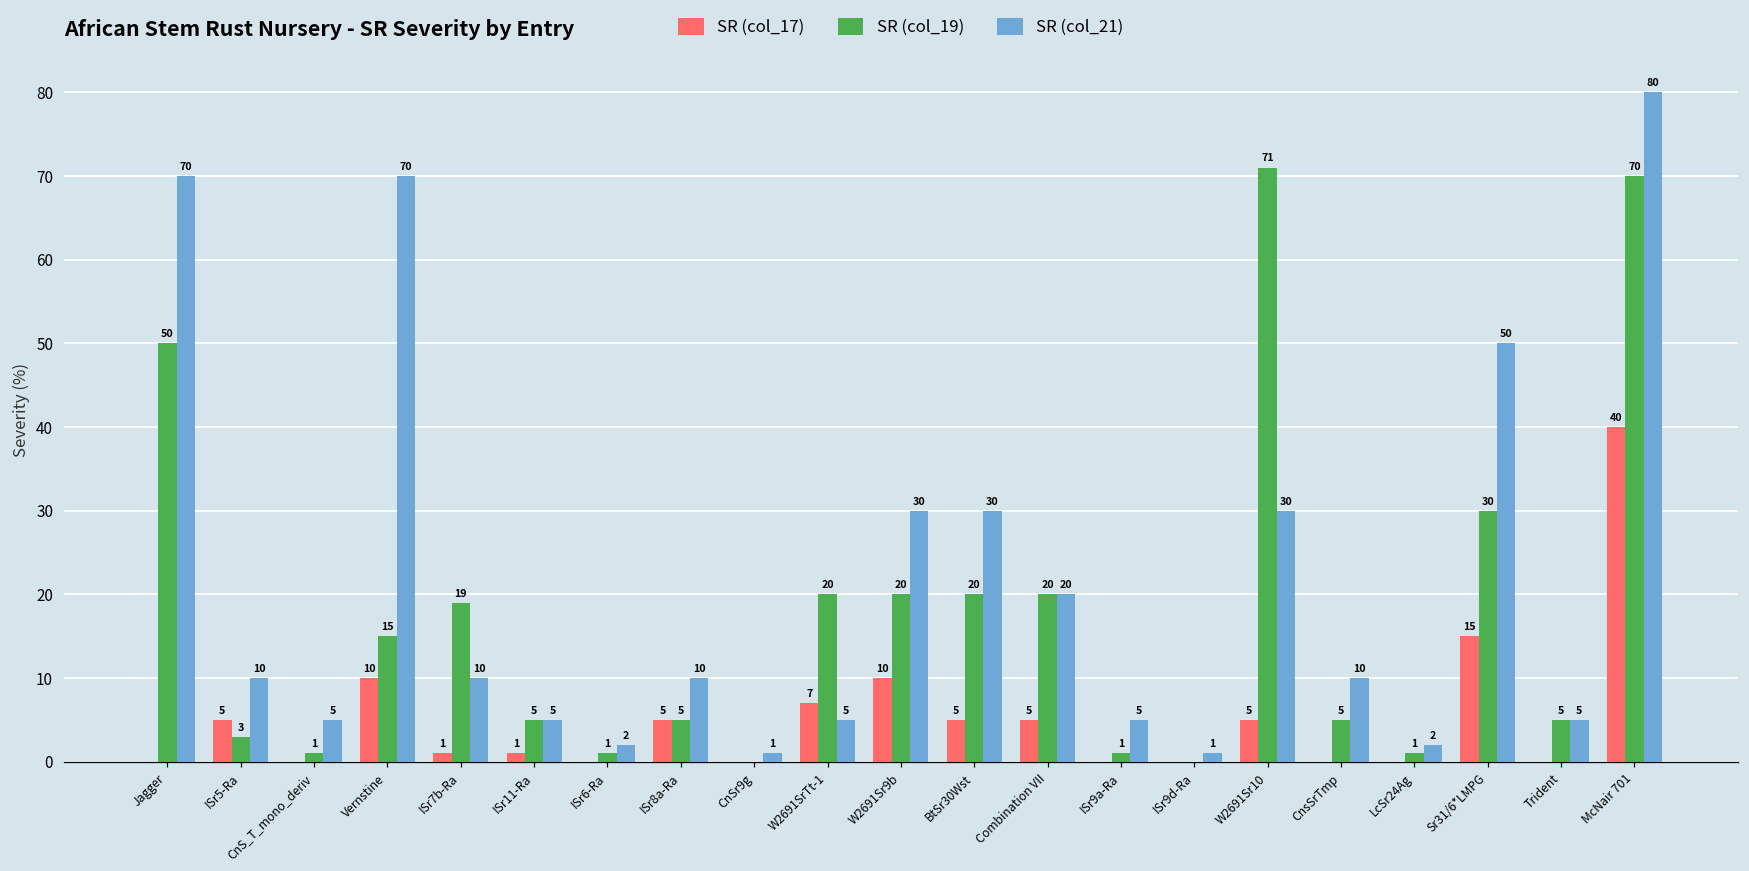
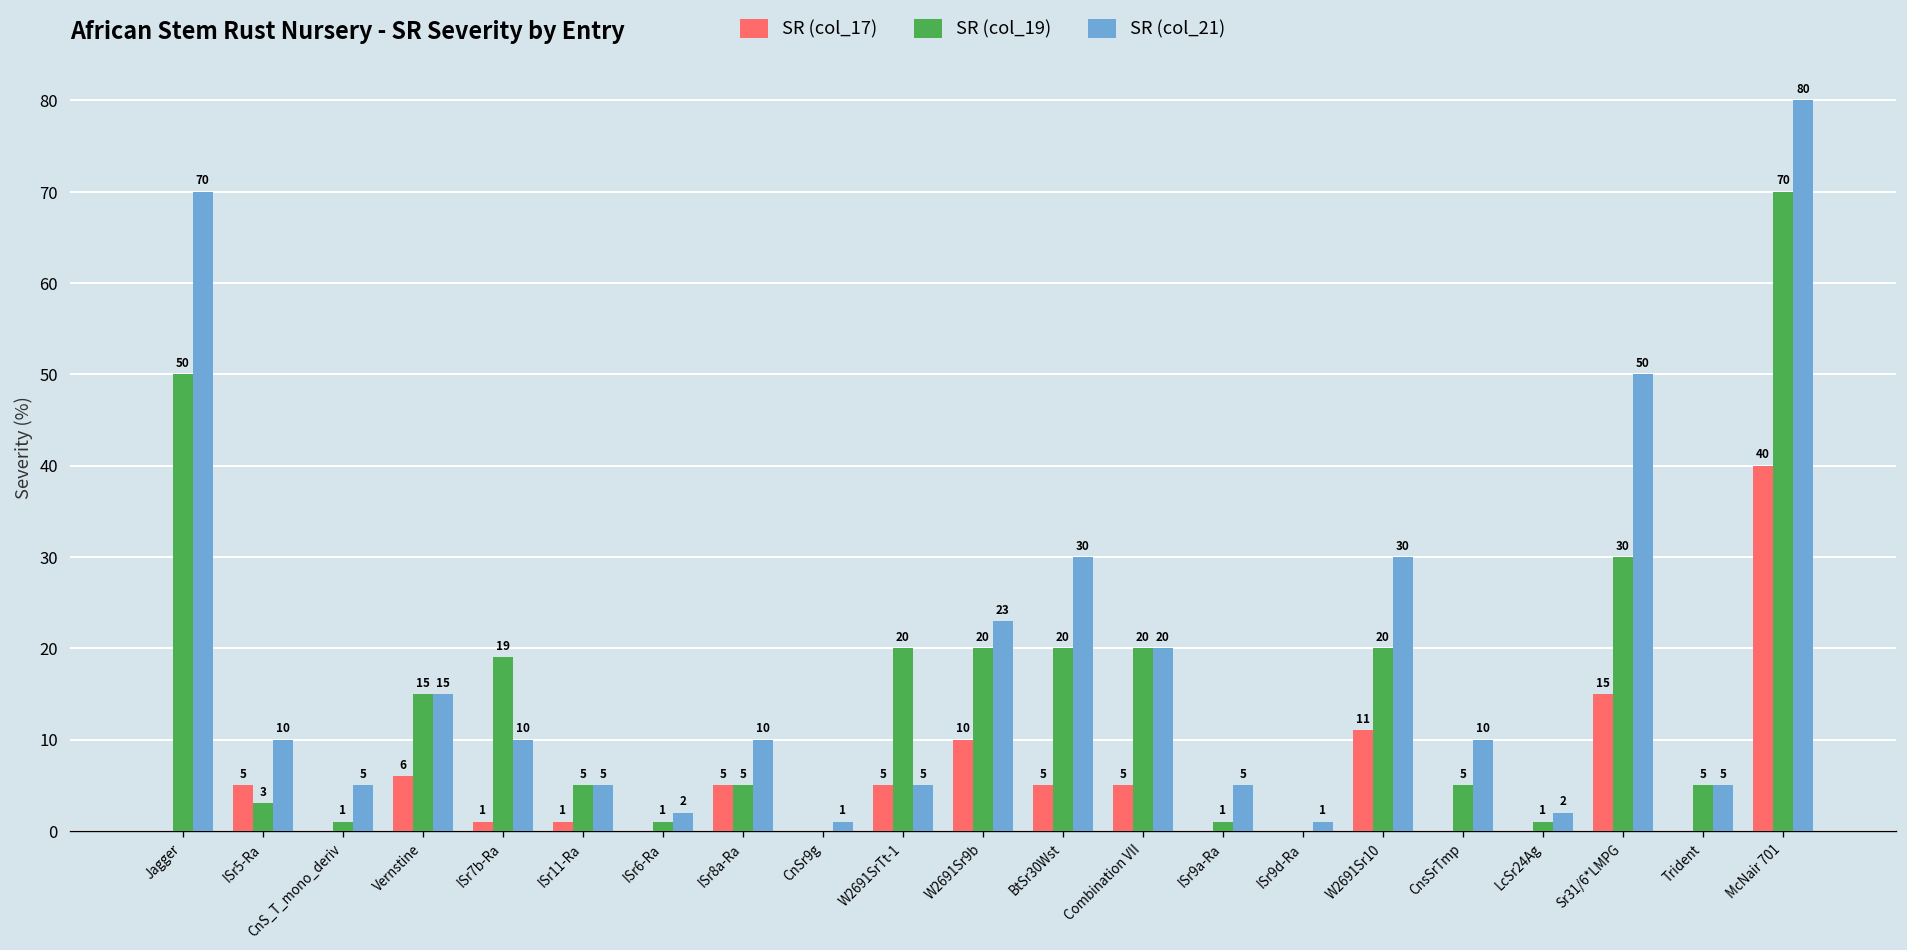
SR (col_17), Vernstine: 10 -> 6
SR (col_21), Vernstine: 70 -> 15
SR (col_17), W2691SrTt-1: 7 -> 5
SR (col_21), W2691Sr9b: 30 -> 23
SR (col_17), W2691Sr10: 5 -> 11
SR (col_19), W2691Sr10: 71 -> 20
